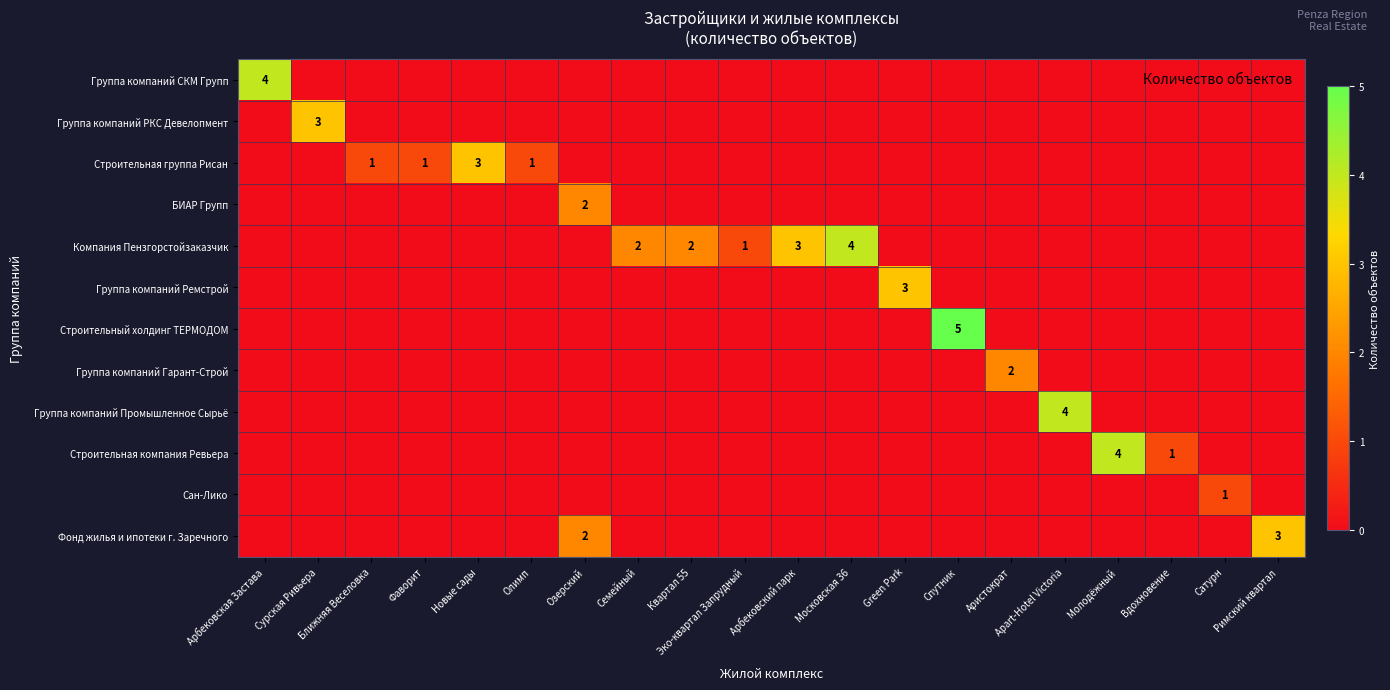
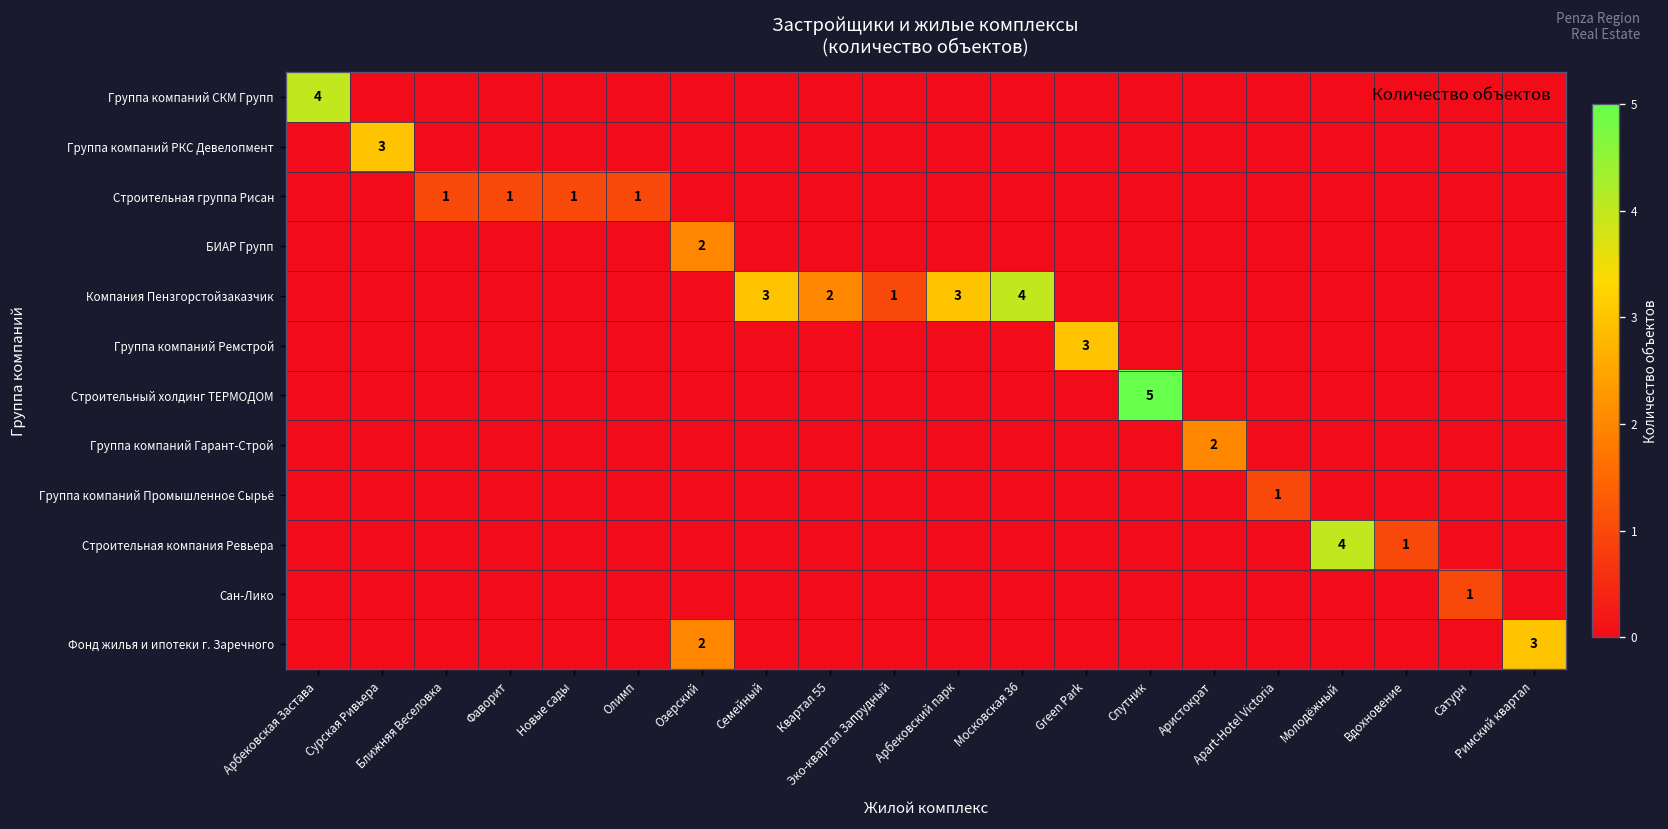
Строительная группа Рисан, Новые сады: 3 -> 1
Компания Пензгорстойзаказчик, Семейный: 2 -> 3
Группа компаний Промышленное Сырьё, Apart-Hotel Victoria: 4 -> 1
